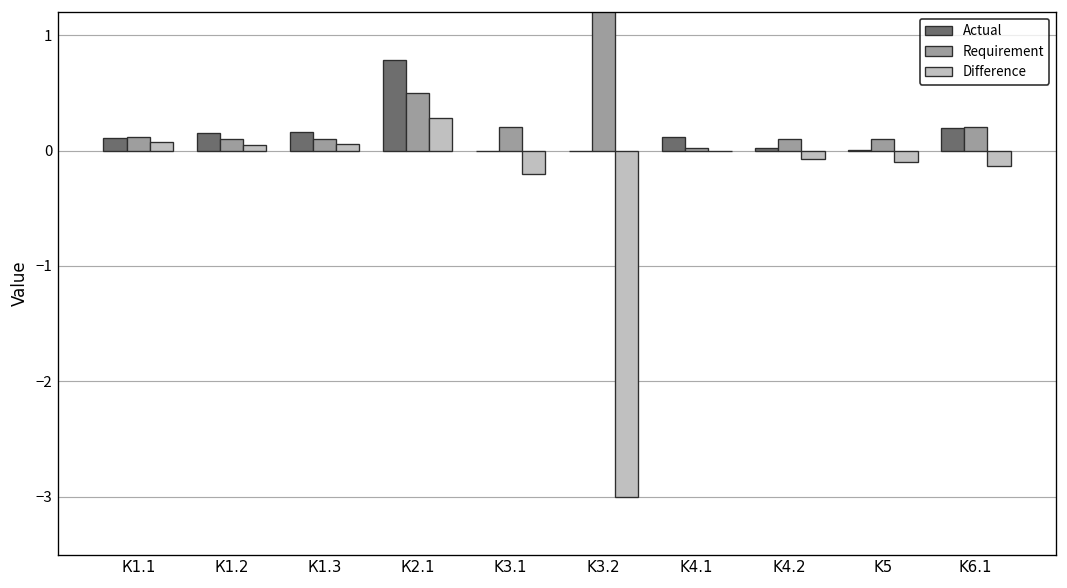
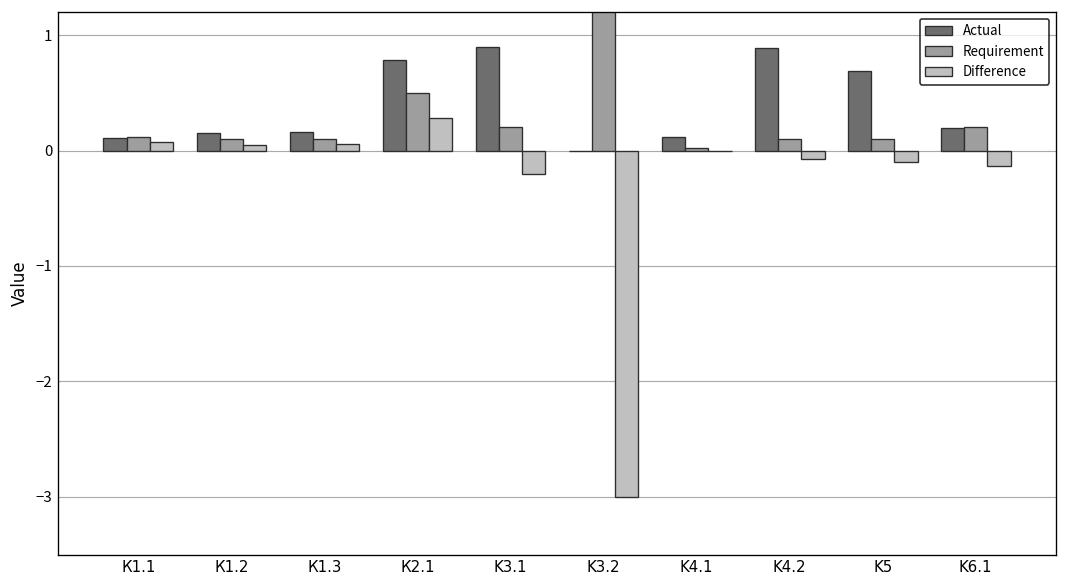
Actual, K3.1: 0.0 -> 0.9
Actual, K4.2: 0.0 -> 0.9
Actual, K5: 0.0 -> 0.7
